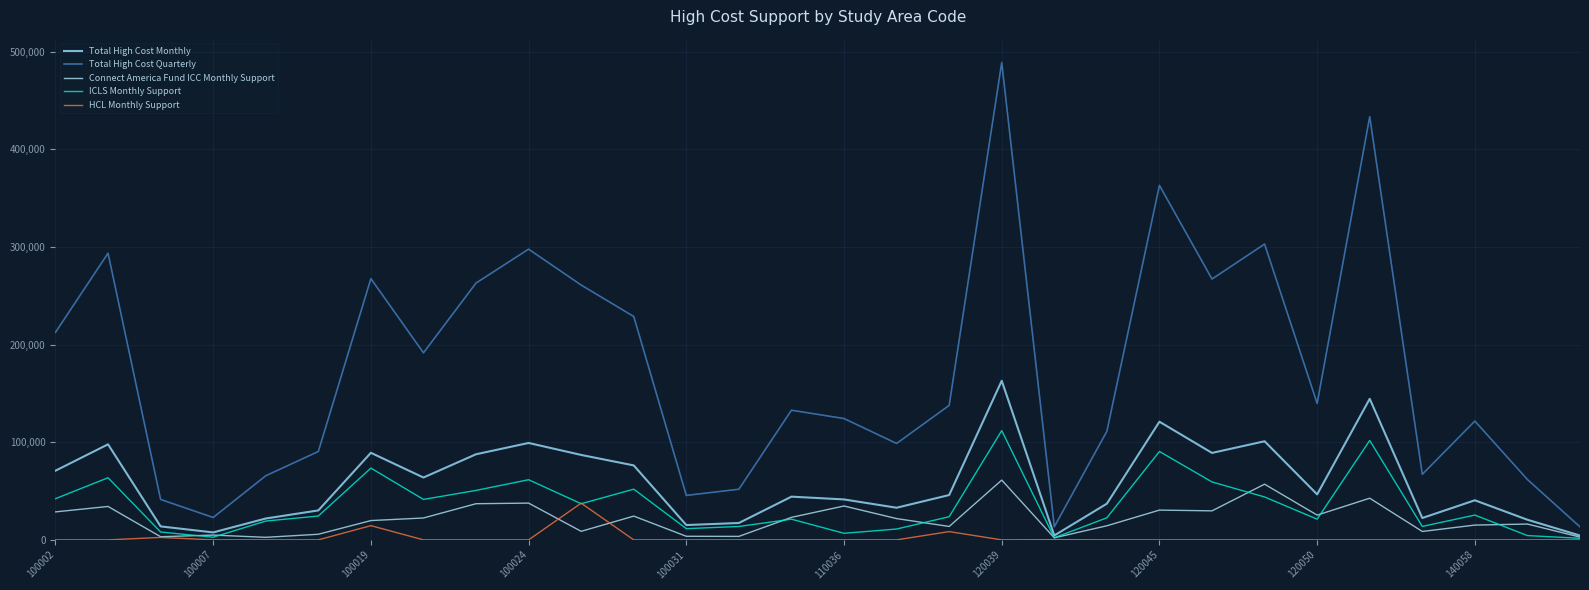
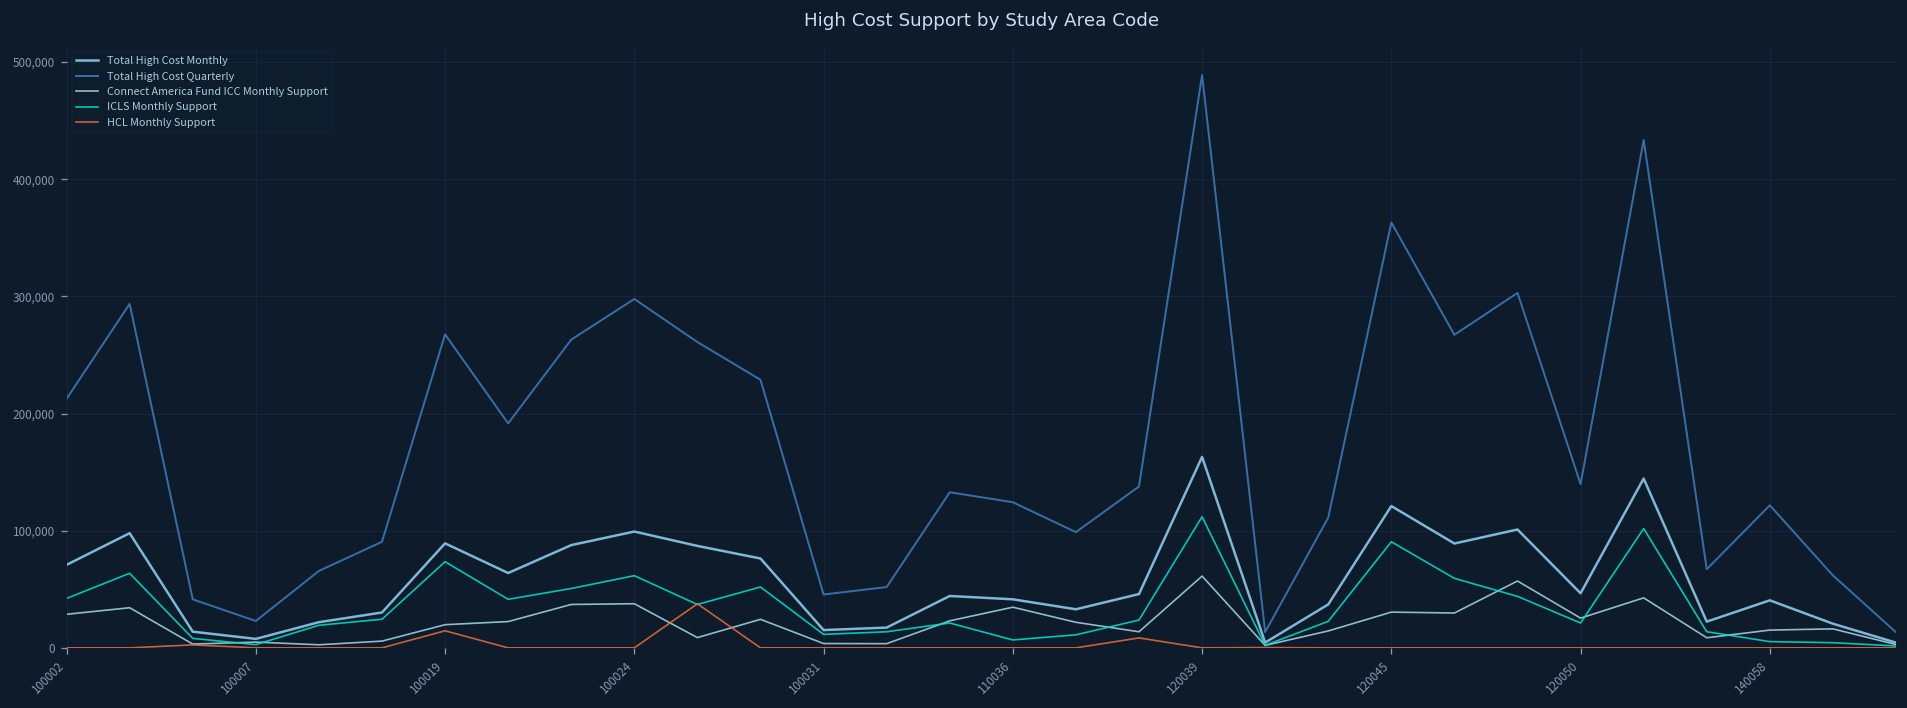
ICLS Monthly Support, 140058: 30,000 -> 10,000
